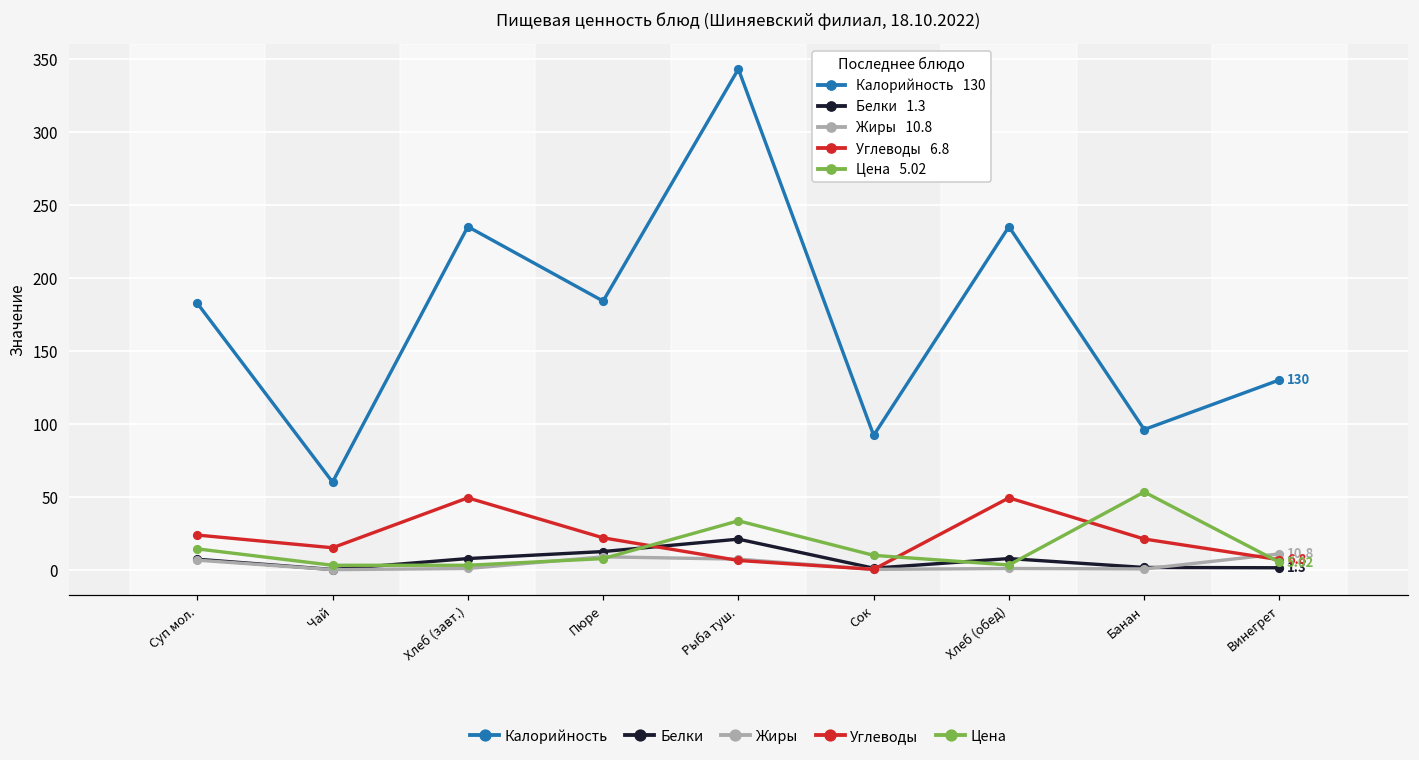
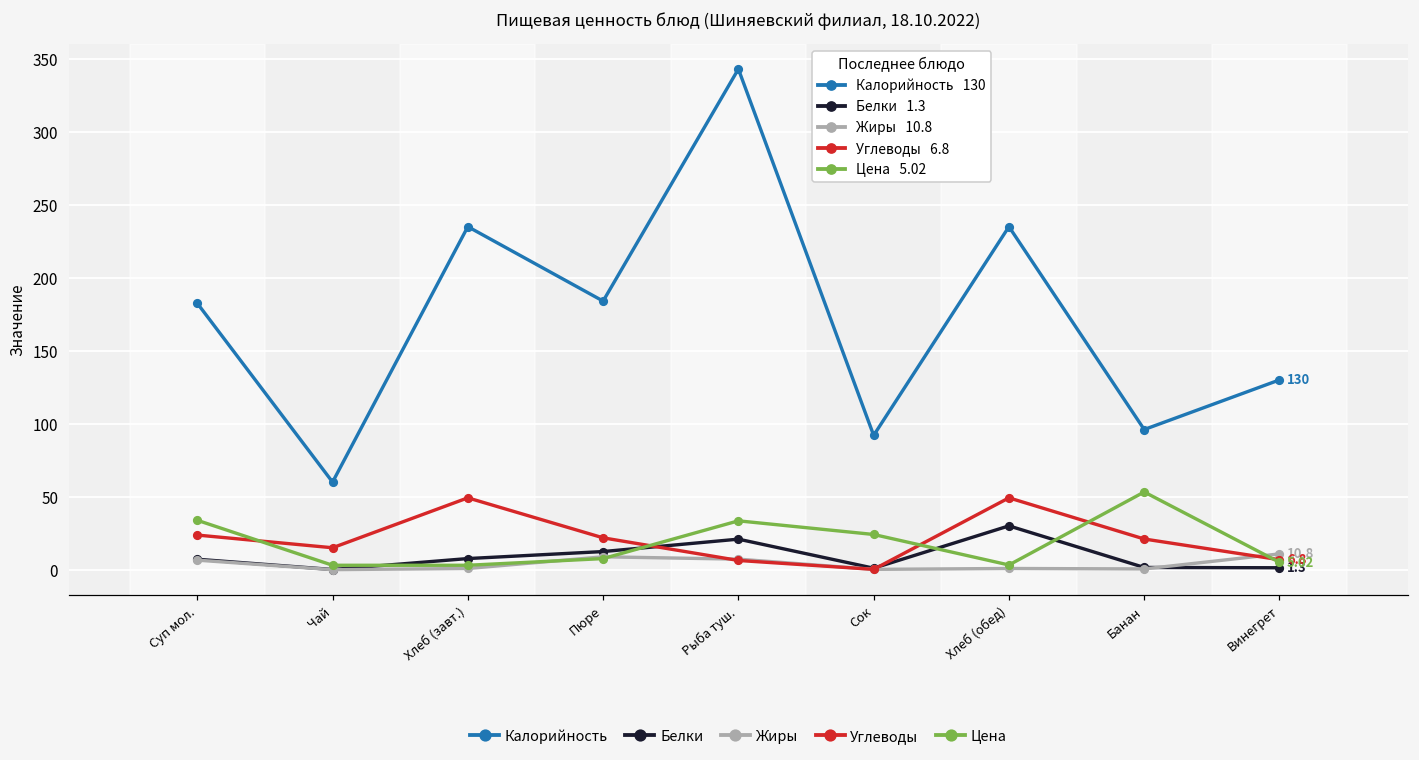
Цена, Суп мол.: 14 -> 34
Цена, Сок: 10 -> 24
Белки, Хлеб (обед): 8 -> 30
